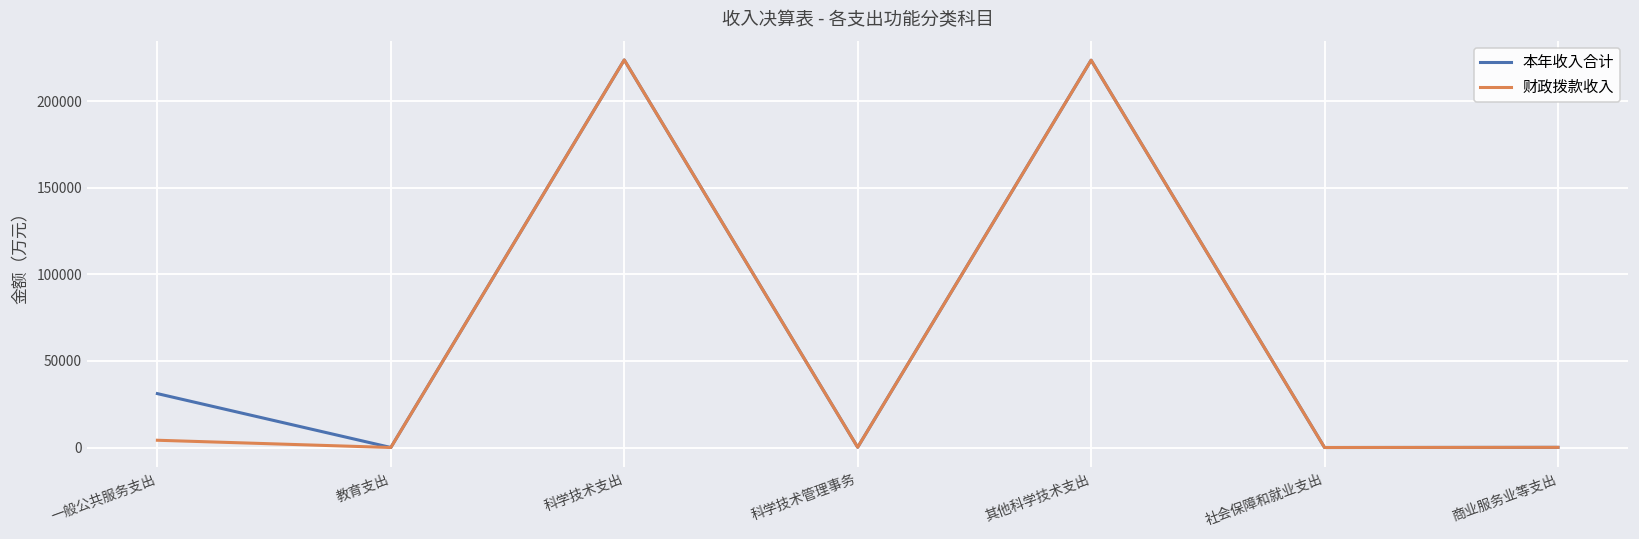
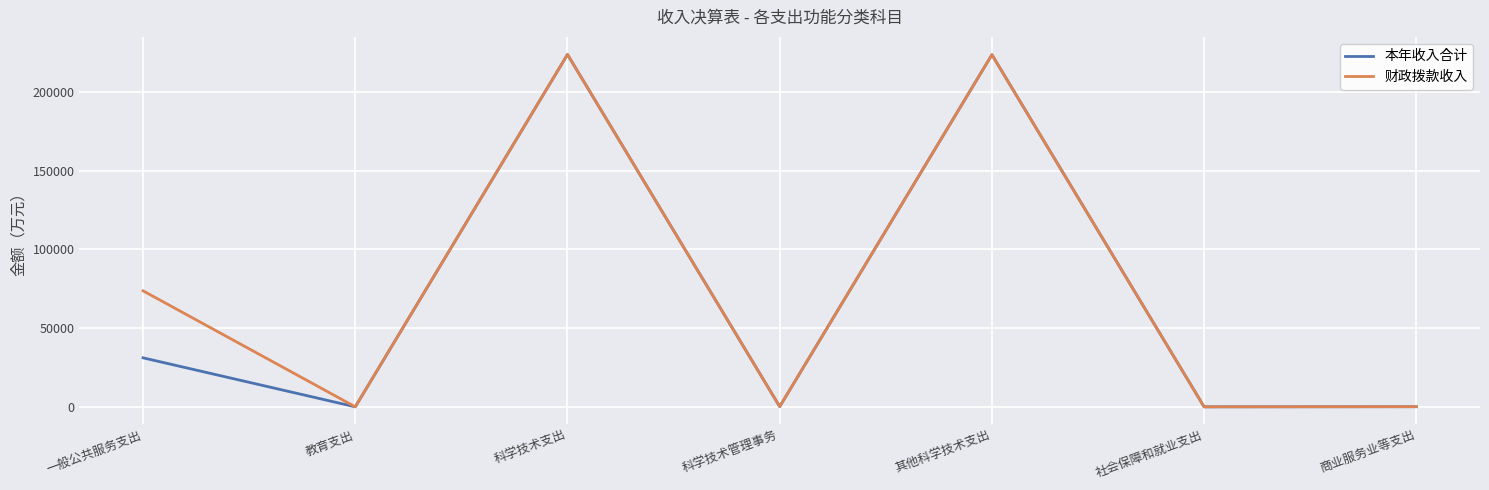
财政拨款收入, 一般公共服务支出: 4000 -> 74000
